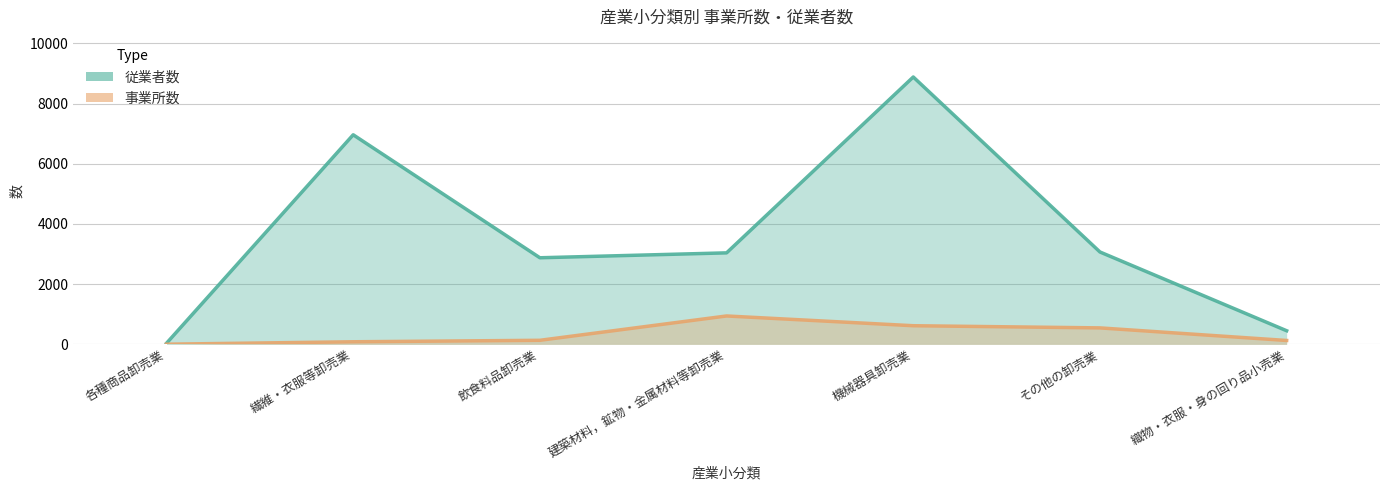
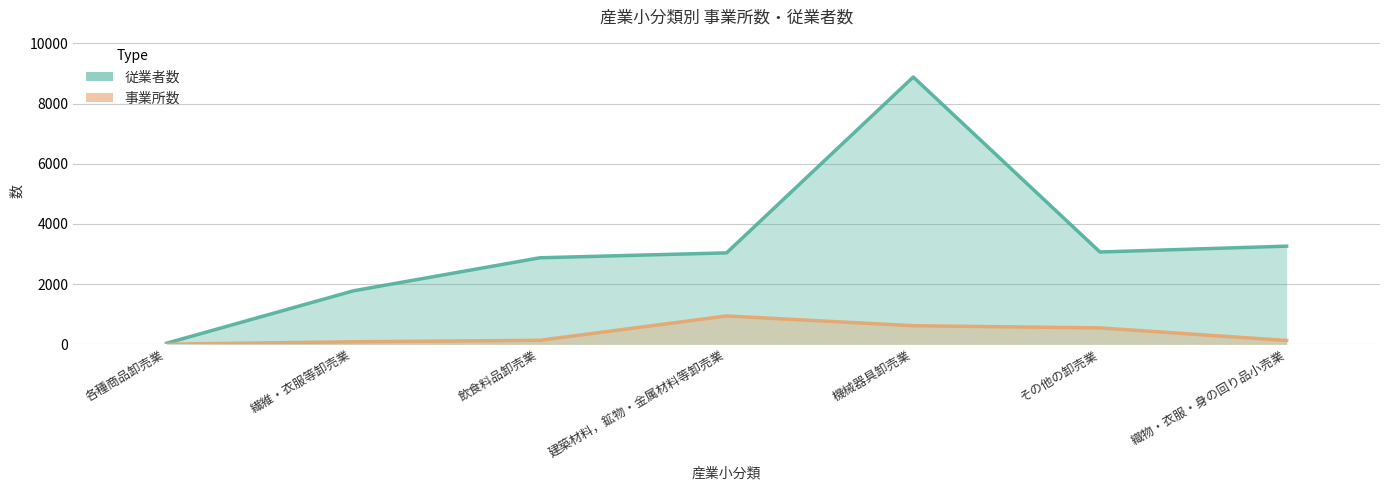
従業者数, 繊維・衣服等卸売業: 7000 -> 1800
従業者数, 織物・衣服・身の回り品小売業: 500 -> 3300
